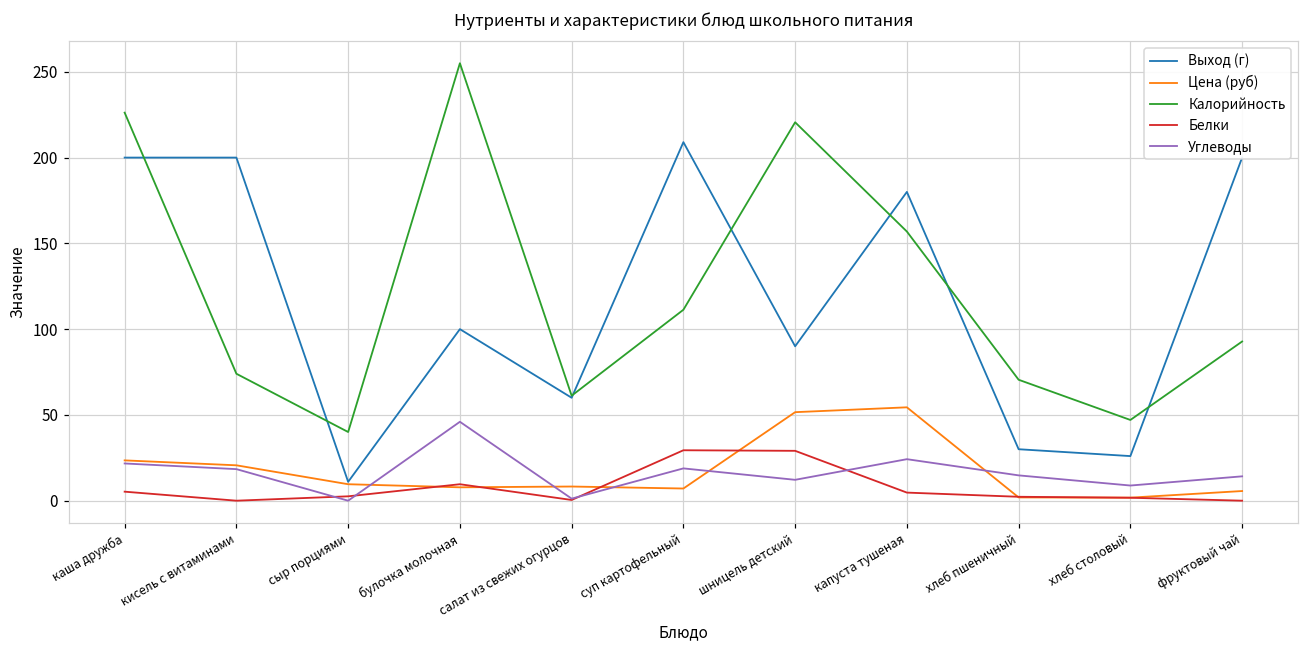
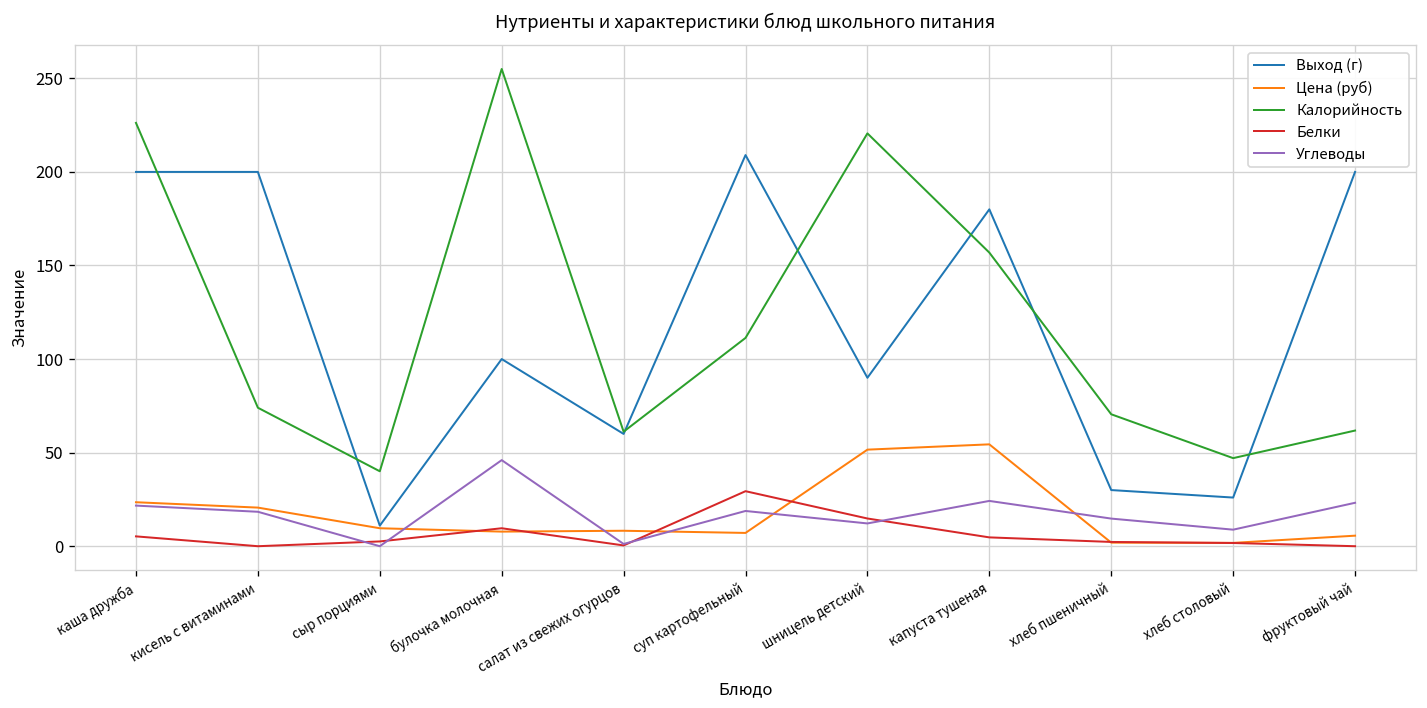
Белки, шницель детский: 29 -> 15
Калорийность, фруктовый чай: 93 -> 62
Углеводы, фруктовый чай: 14 -> 23
